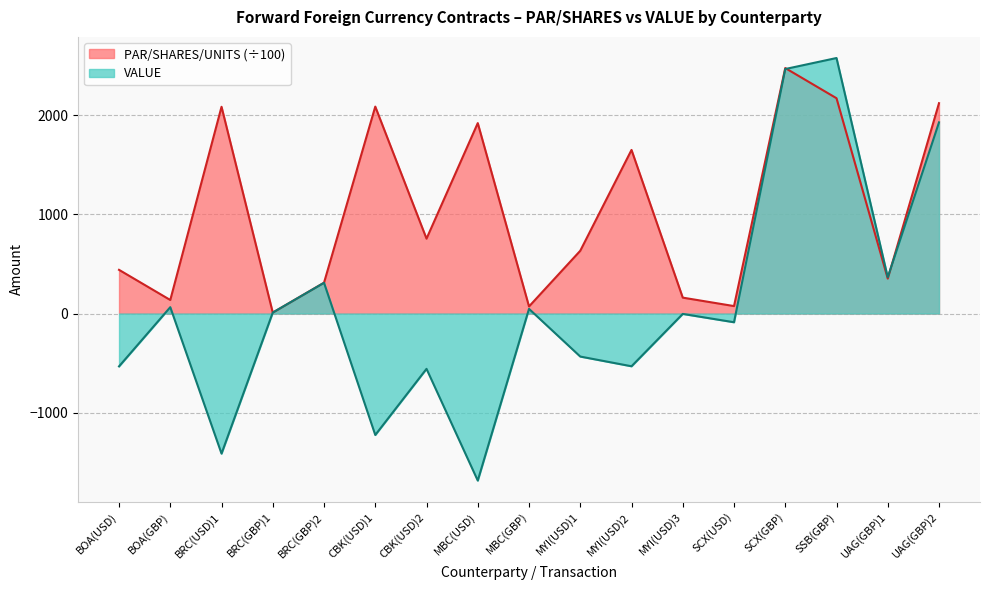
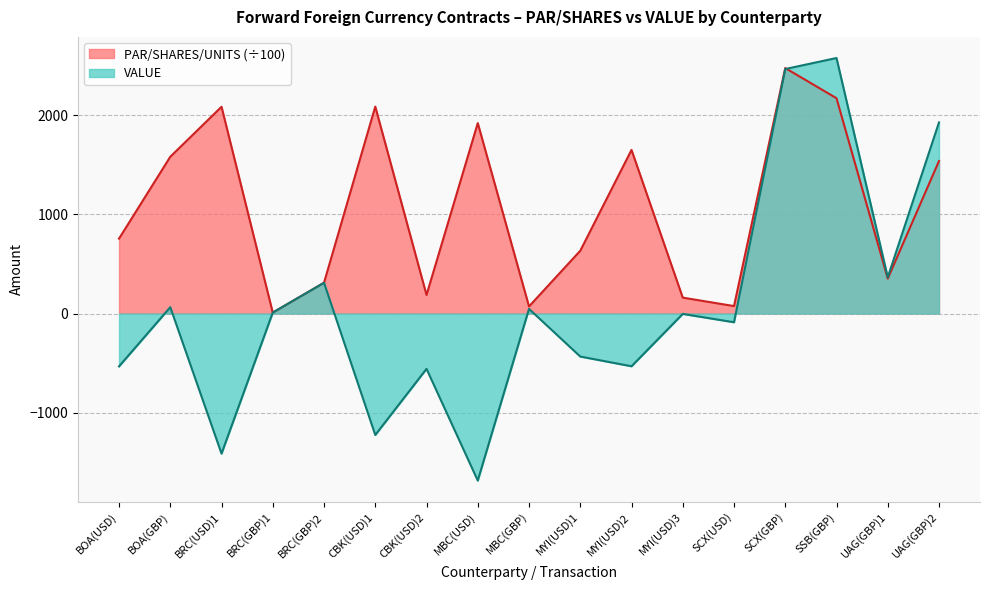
PAR/SHARES/UNITS (÷100), BOA(USD): 400 -> 800
PAR/SHARES/UNITS (÷100), BOA(GBP): 100 -> 1600
PAR/SHARES/UNITS (÷100), CBK(USD)2: 800 -> 200
PAR/SHARES/UNITS (÷100), UAG(GBP)2: 2100 -> 1500
